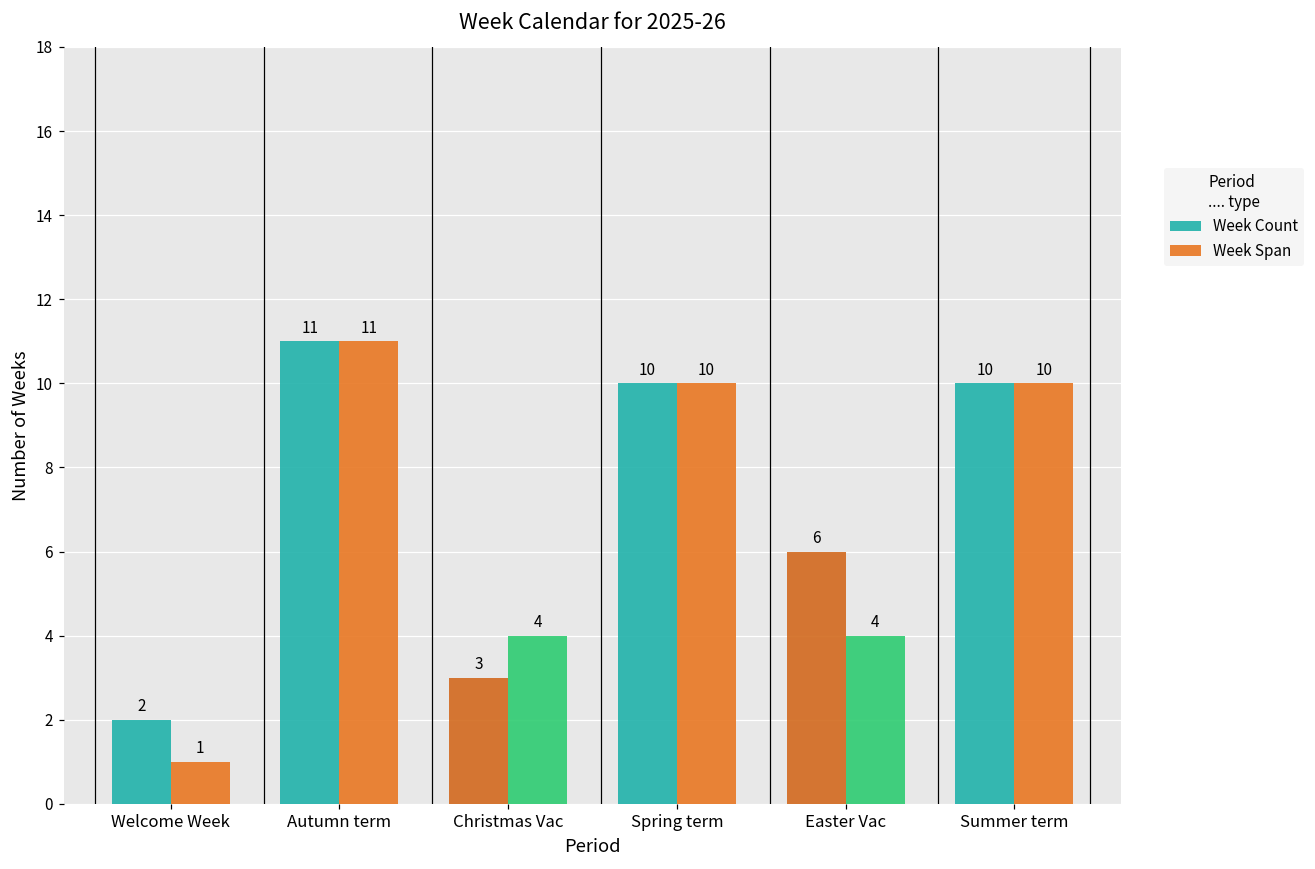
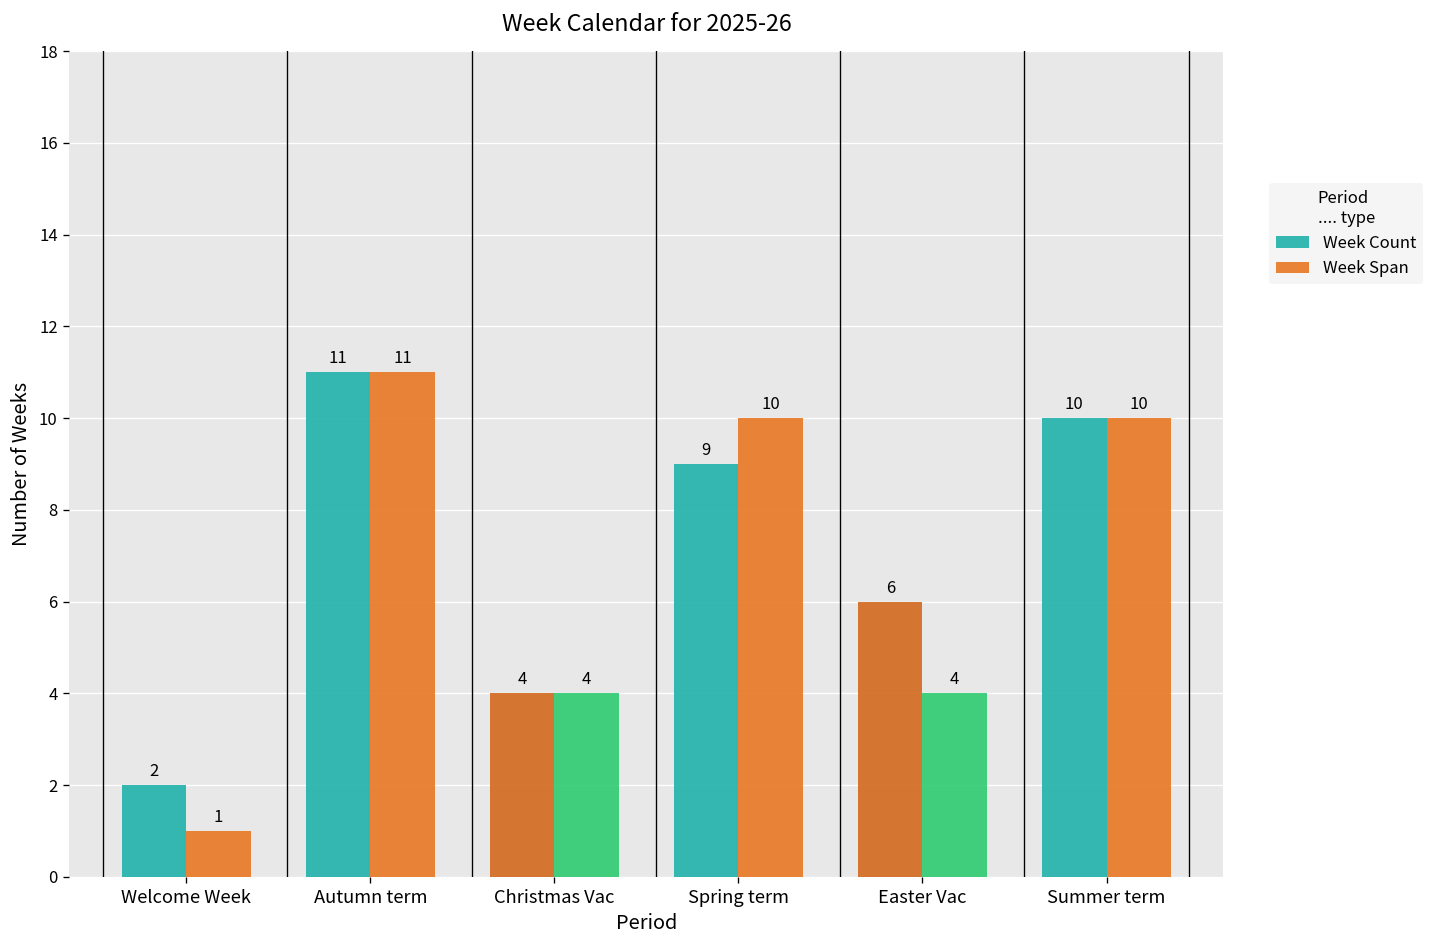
Week Count, Christmas Vac: 3 -> 4
Week Count, Spring term: 10 -> 9
